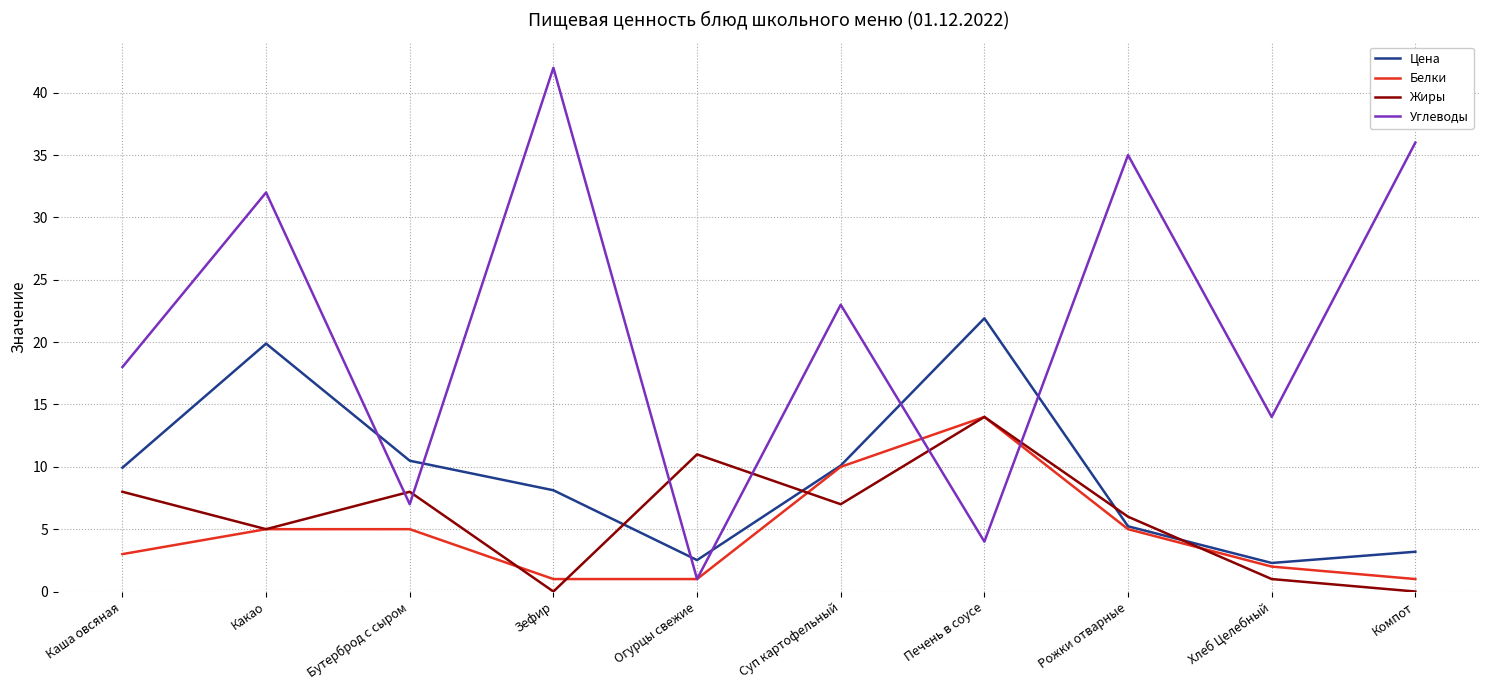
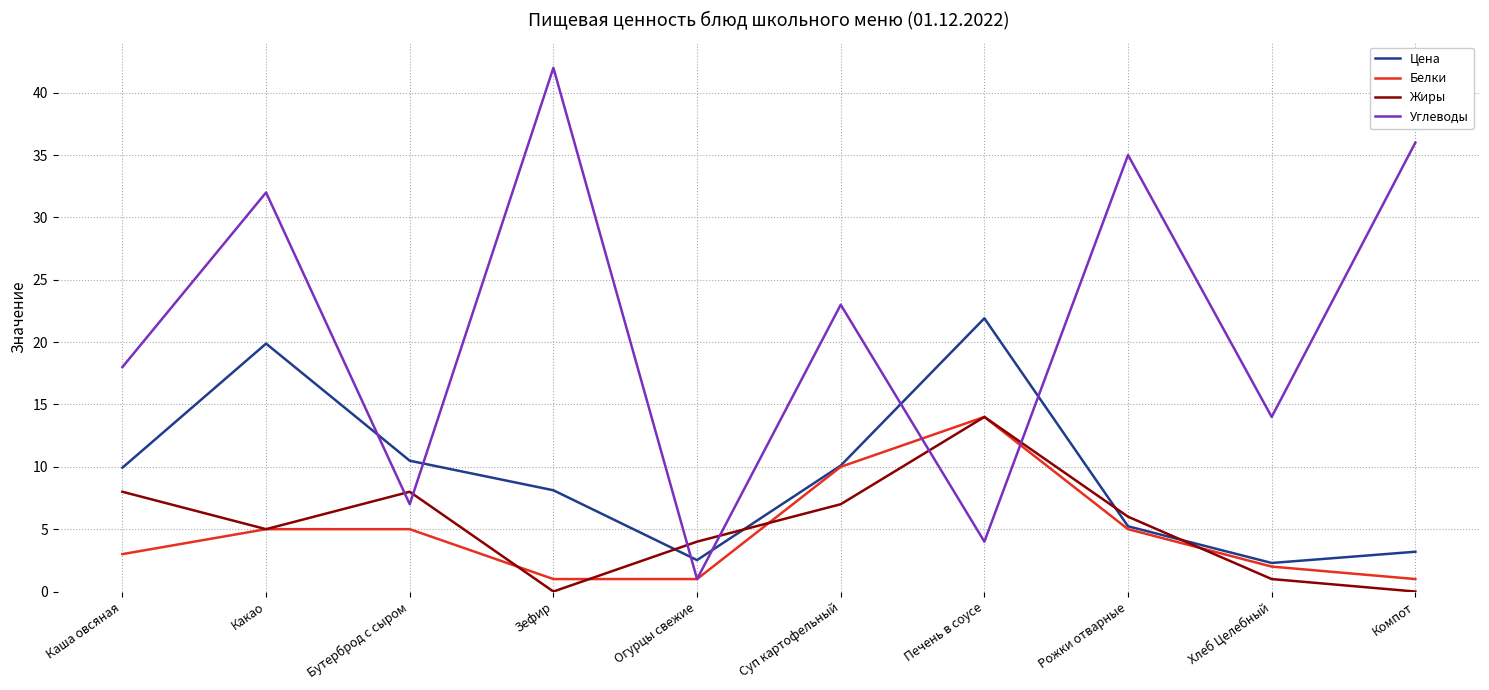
Жиры, Огурцы свежие: 11 -> 4
